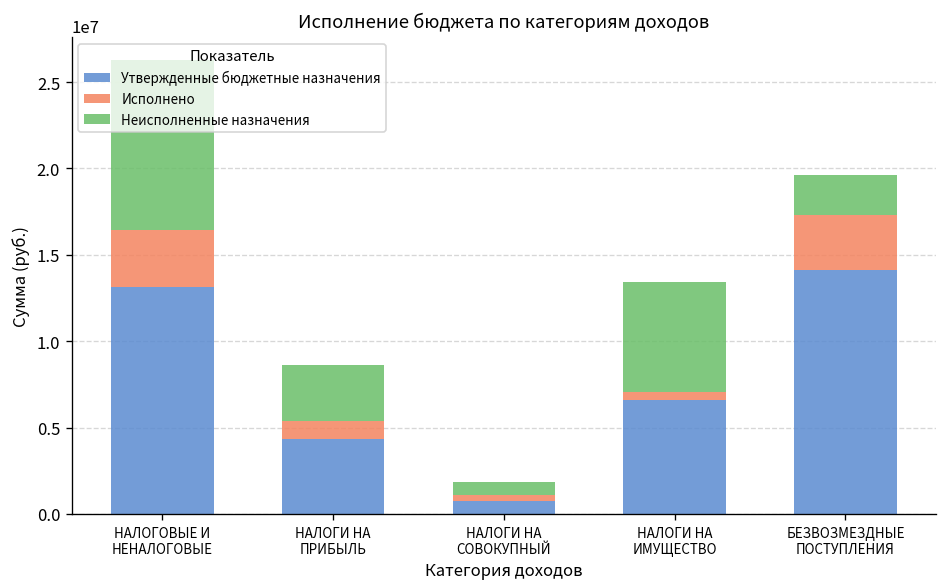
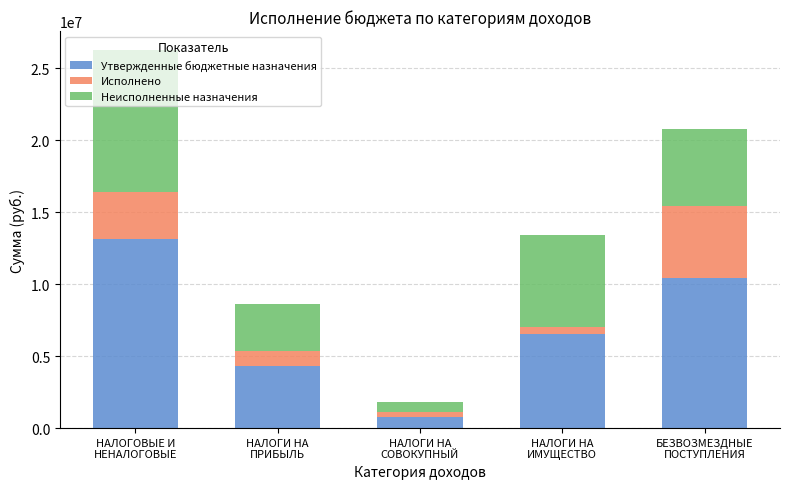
Утвержденные бюджетные назначения, БЕЗВОЗМЕЗДНЫЕ ПОСТУПЛЕНИЯ: 14100000 -> 10400000
Исполнено, БЕЗВОЗМЕЗДНЫЕ ПОСТУПЛЕНИЯ: 3200000 -> 5000000
Неисполненные назначения, БЕЗВОЗМЕЗДНЫЕ ПОСТУПЛЕНИЯ: 2300000 -> 5400000
